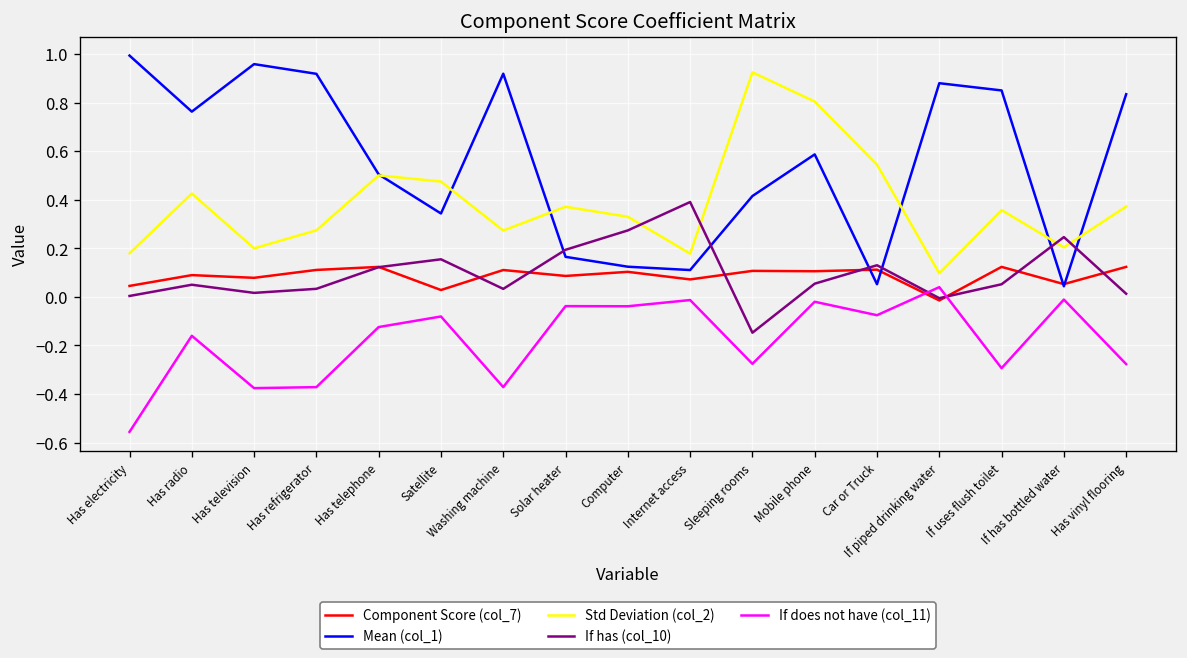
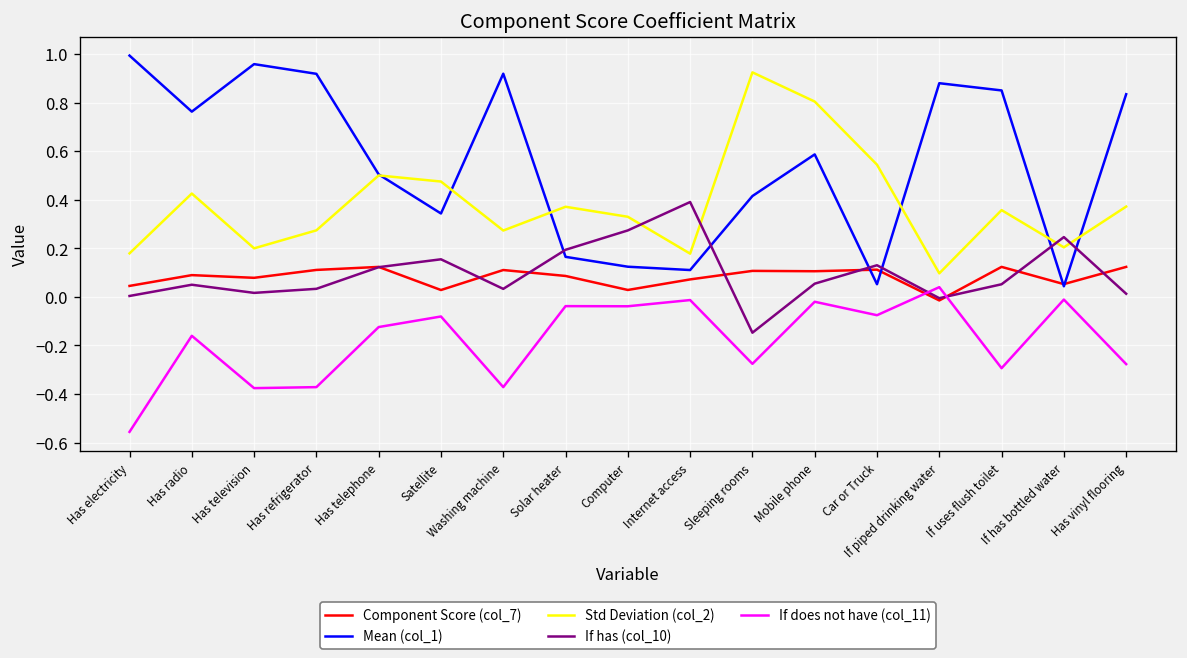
Component Score (col_7), Computer: 0.10 -> 0.03
